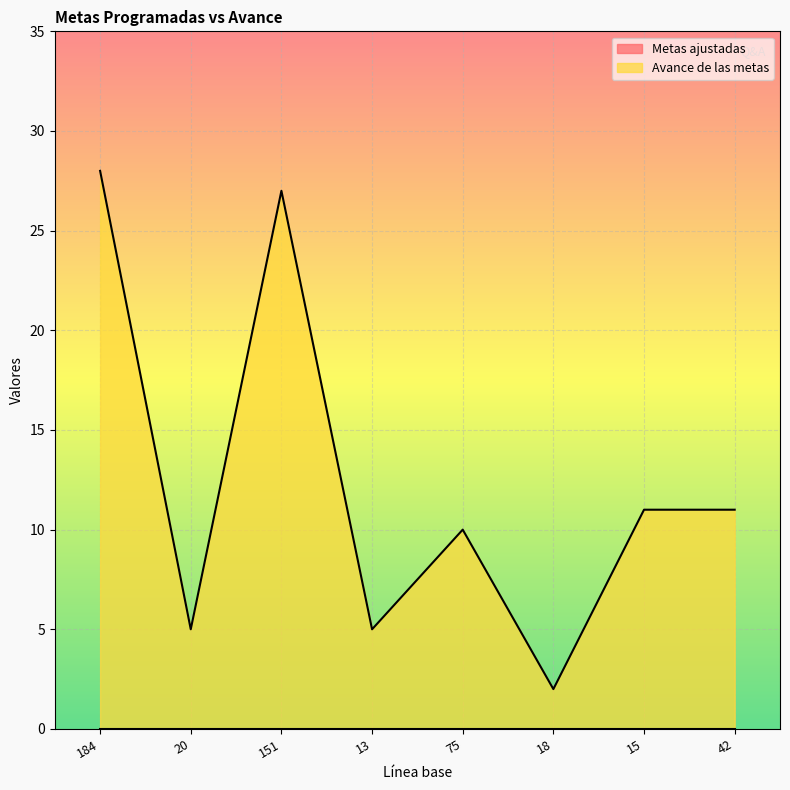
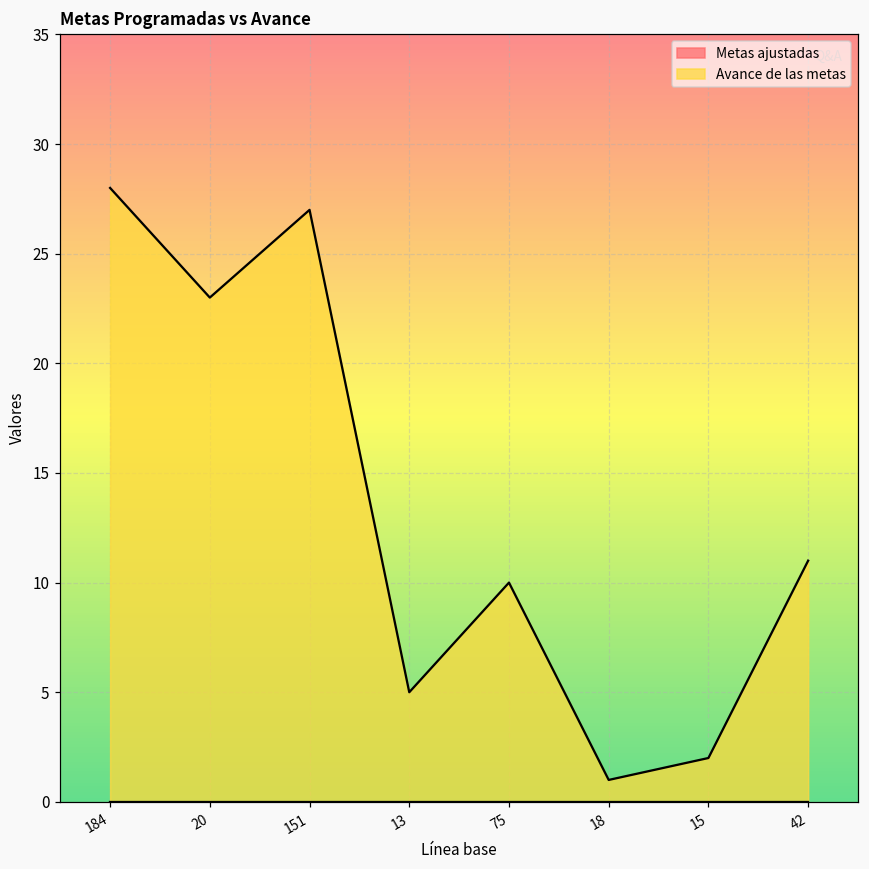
Avance de las metas, 20: 5 -> 23
Avance de las metas, 18: 2 -> 1
Avance de las metas, 15: 11 -> 2
